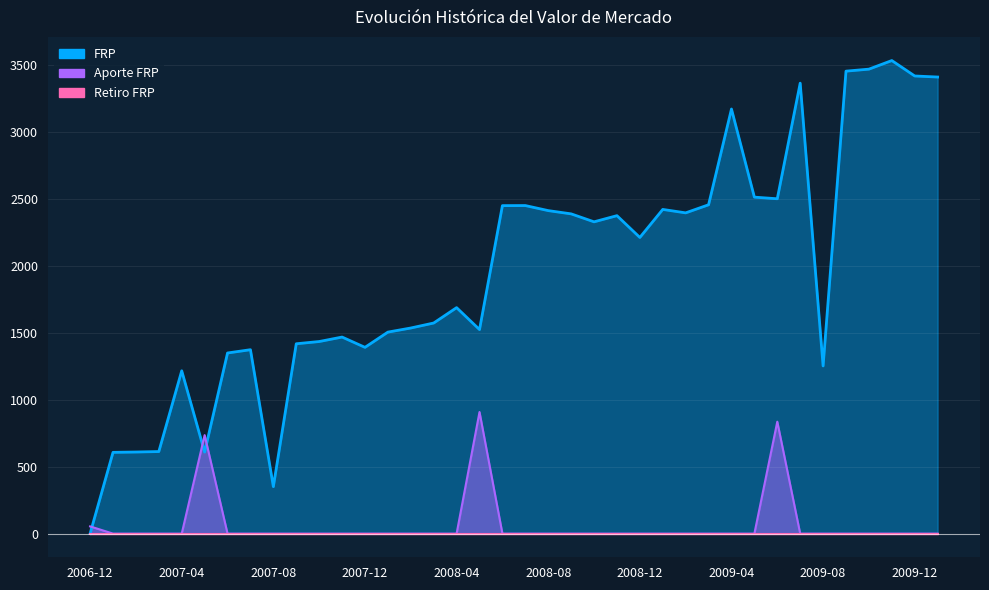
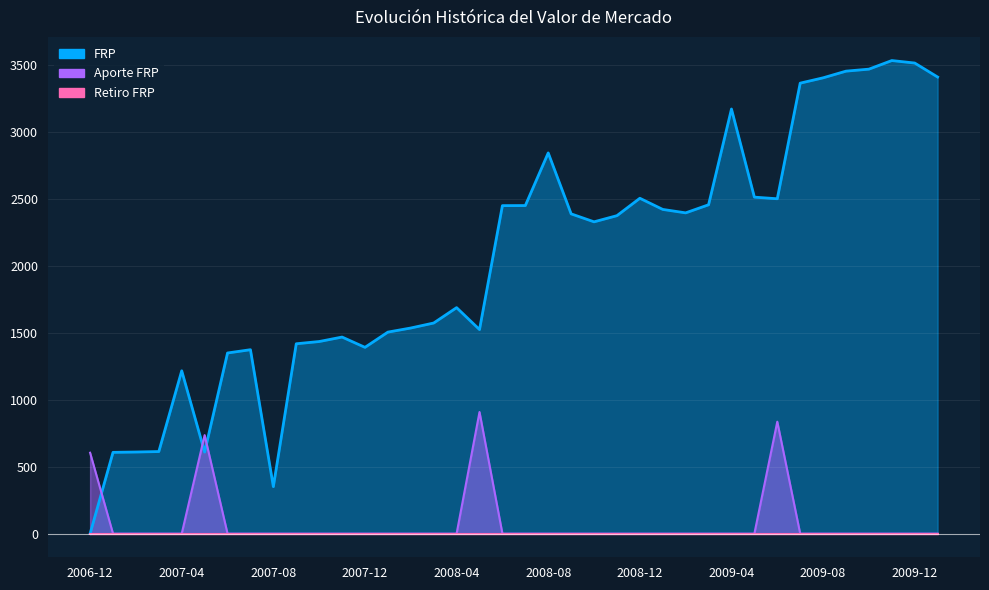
Aporte FRP, 2006-12: 50 -> 600
FRP, 2008-08: 2410 -> 2850
FRP, 2008-12: 2210 -> 2510
FRP, 2009-08: 1250 -> 3410
FRP, 2009-12: 3420 -> 3520
